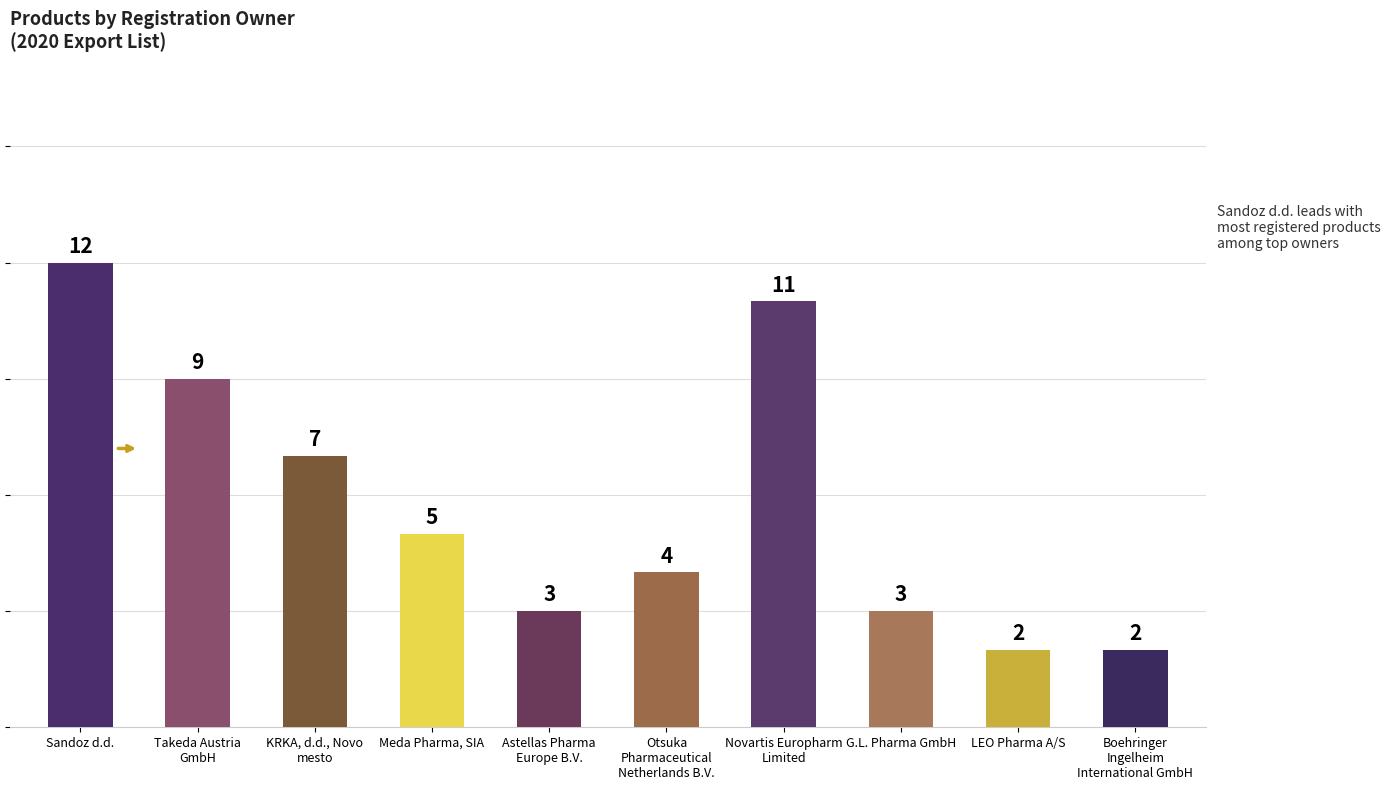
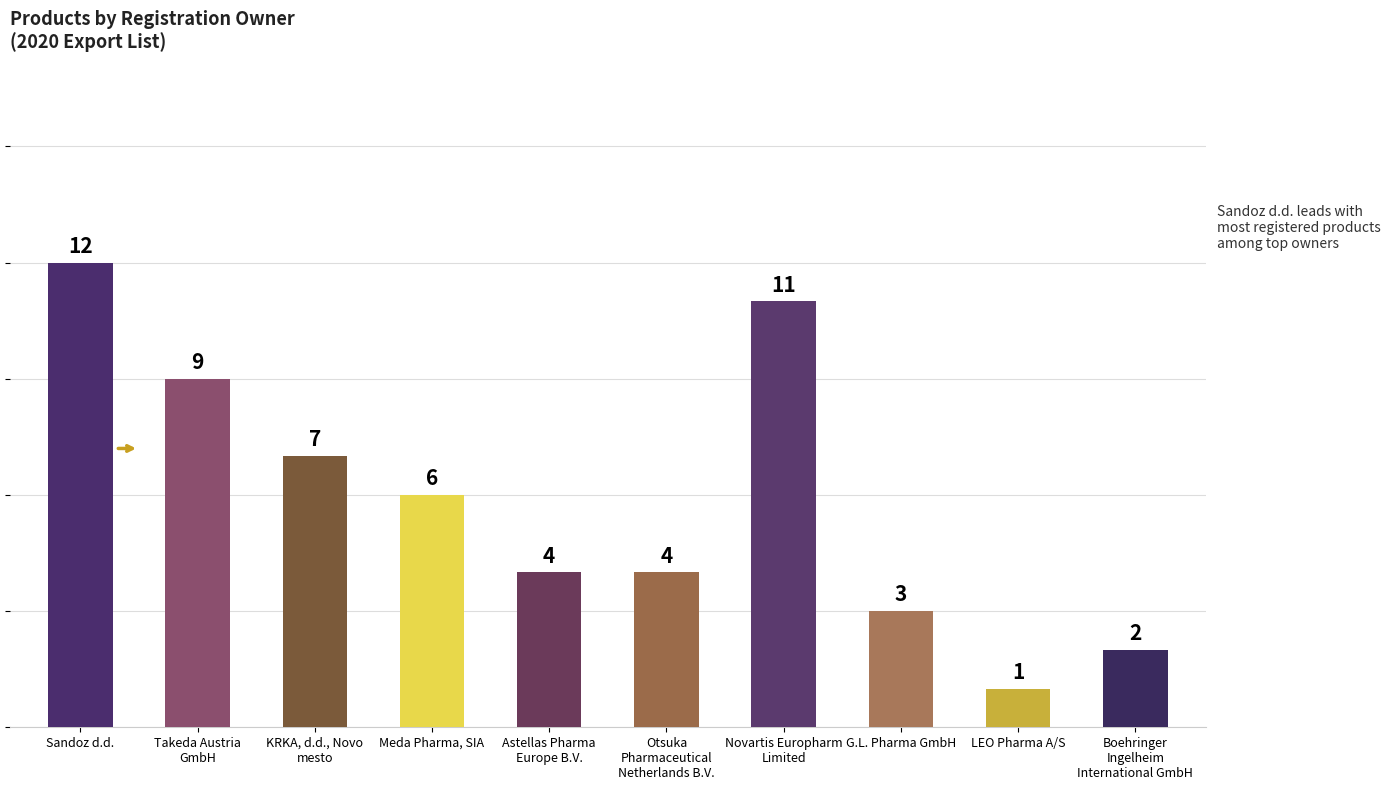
Meda Pharma, SIA: 5 -> 6
Astellas Pharma Europe B.V.: 3 -> 4
LEO Pharma A/S: 2 -> 1
